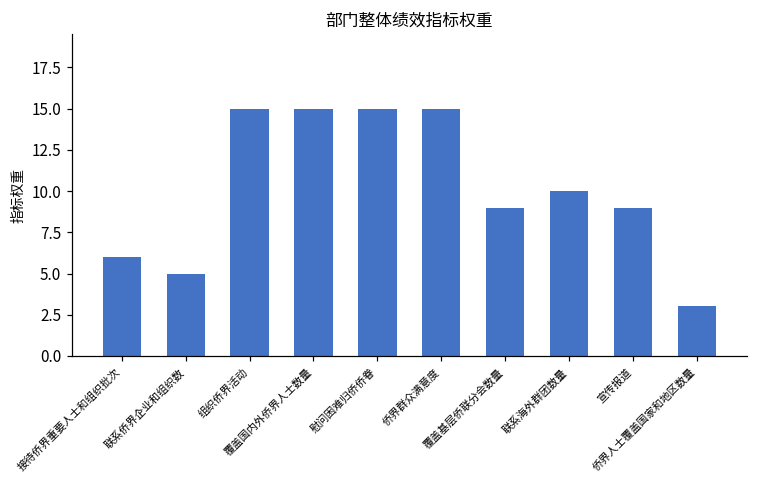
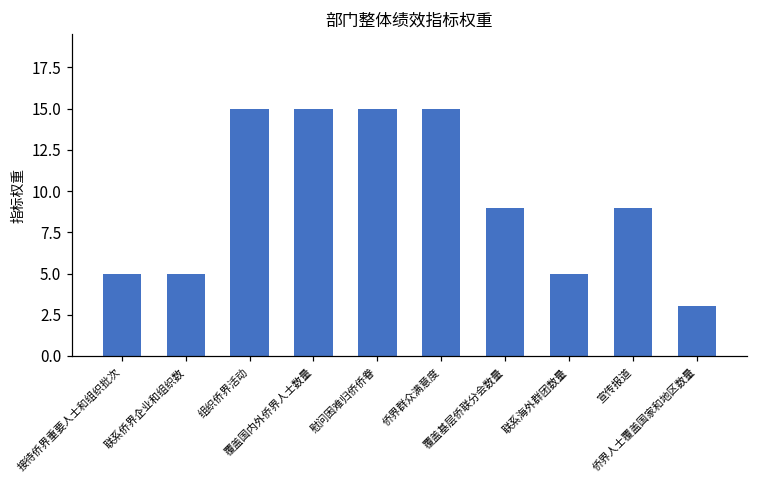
接待侨界重要人士和组织批次: 6 -> 5
联系海外群团数量: 10 -> 5
